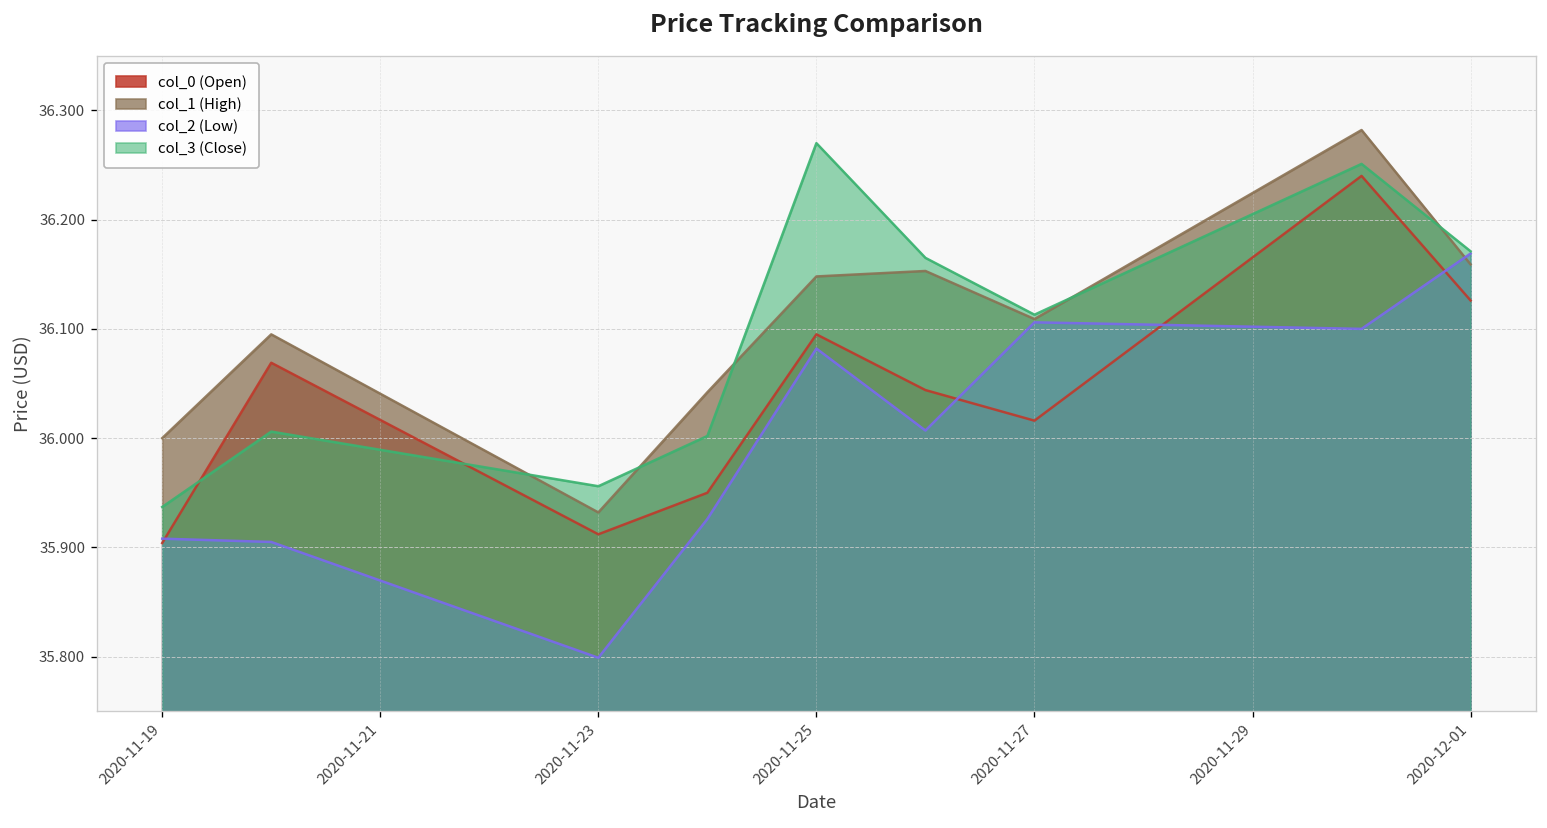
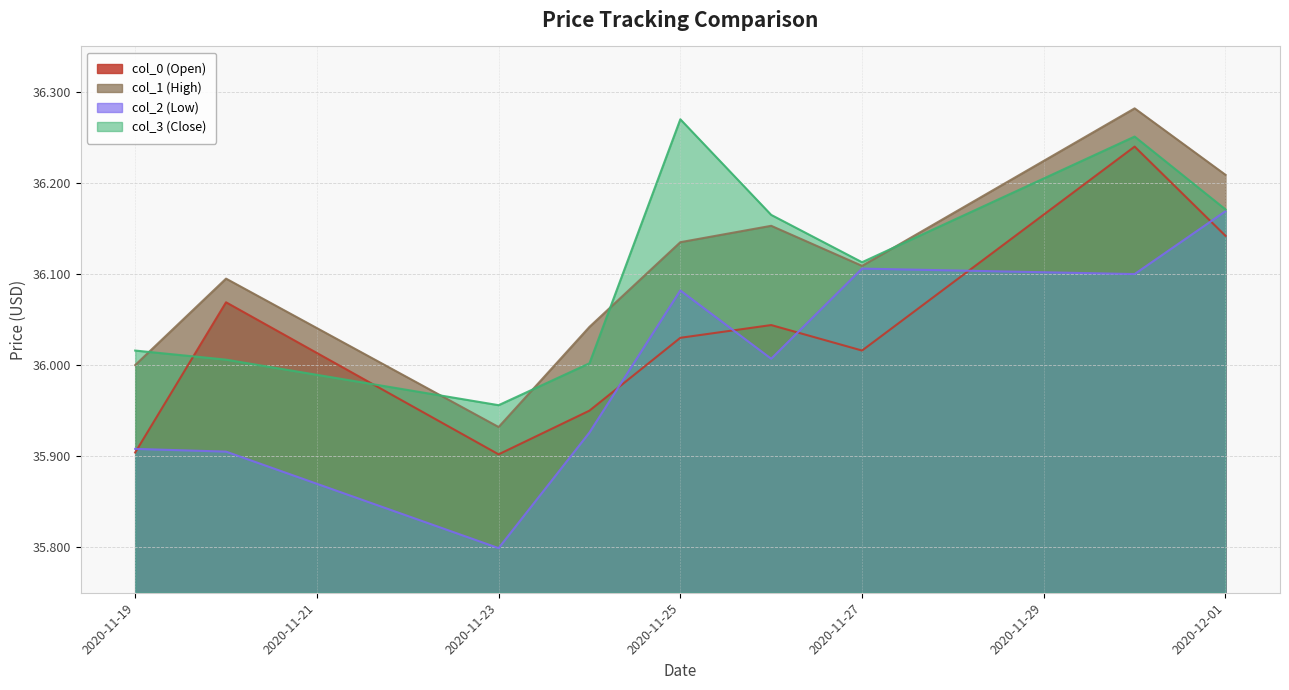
col_3 (Close), 2020-11-19: 35.94 -> 36.02
col_0 (Open), 2020-11-23: 35.91 -> 35.90
col_0 (Open), 2020-11-25: 36.10 -> 36.03
col_1 (High), 2020-11-25: 36.15 -> 36.14
col_0 (Open), 2020-12-01: 36.13 -> 36.14
col_1 (High), 2020-12-01: 36.16 -> 36.21
